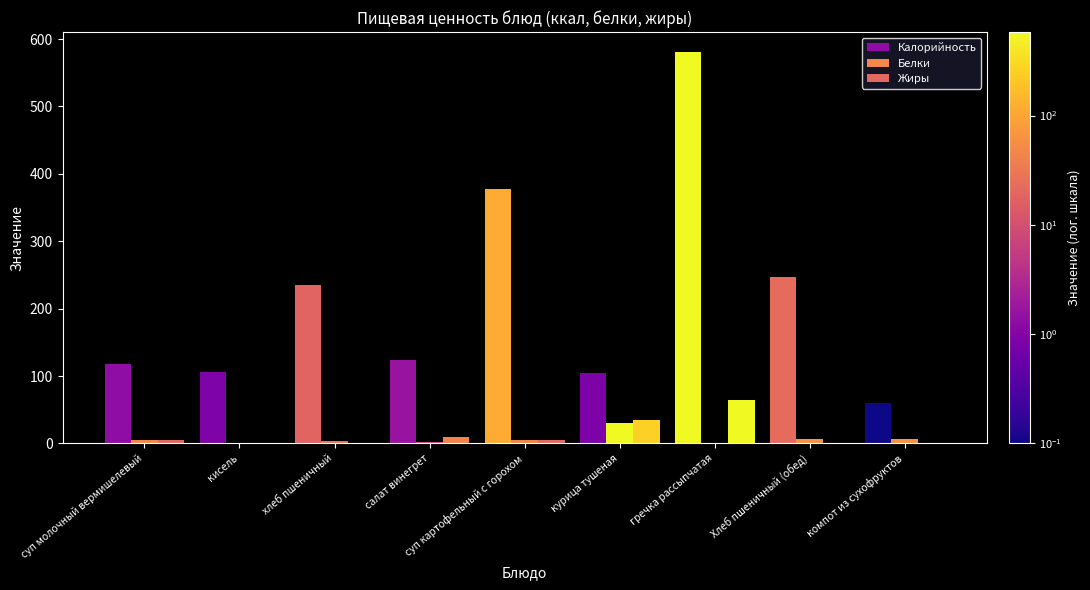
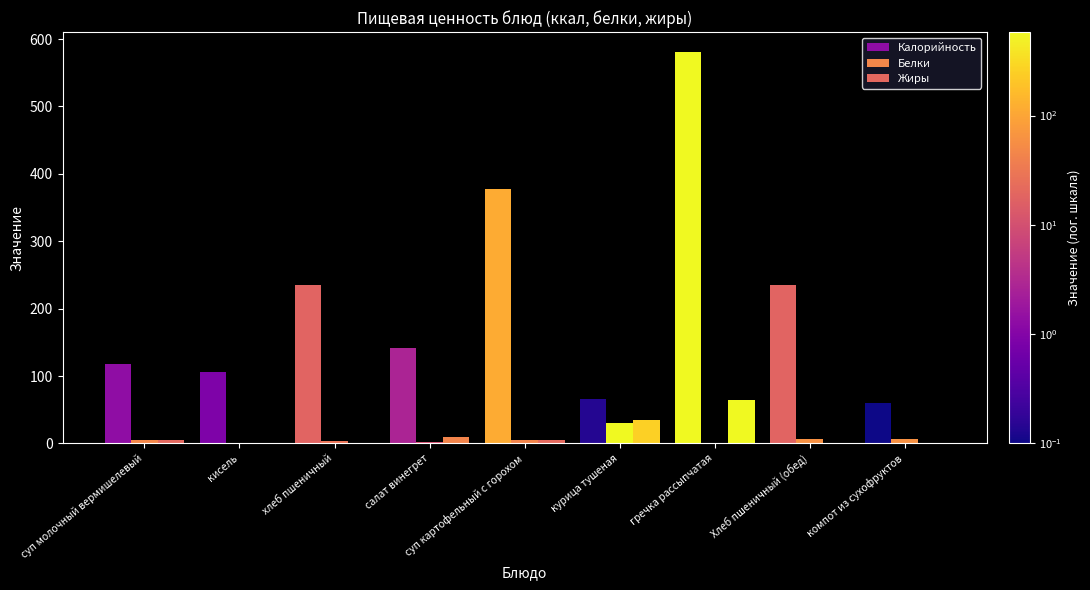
Калорийность, салат винегрет: 120 -> 140
Калорийность, курица тушеная: 100 -> 70
Калорийность, Хлеб пшеничный (обед): 250 -> 230
